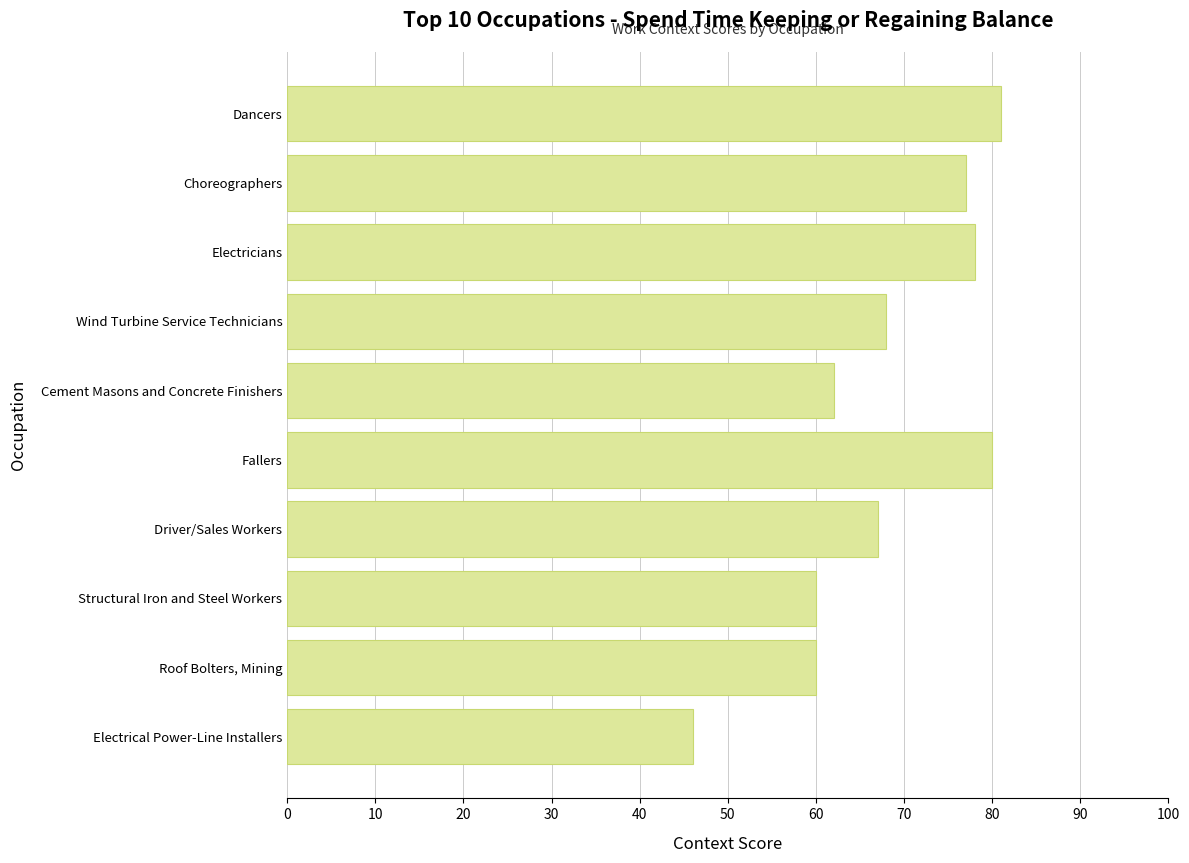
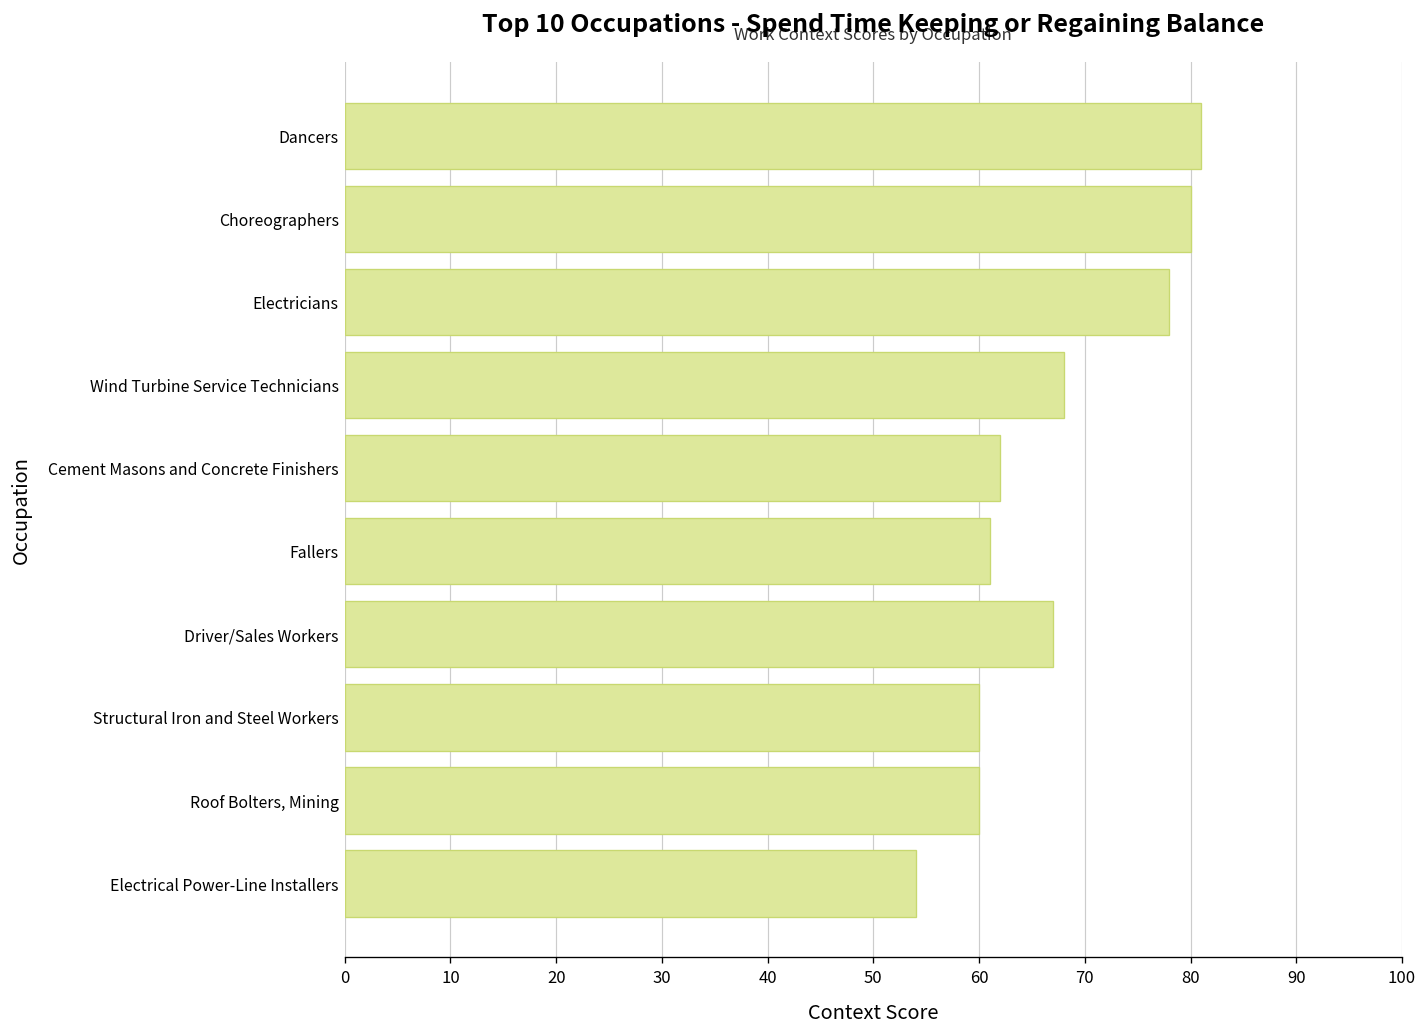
Choreographers: 77 -> 80
Fallers: 80 -> 61
Electrical Power-Line Installers: 46 -> 54
